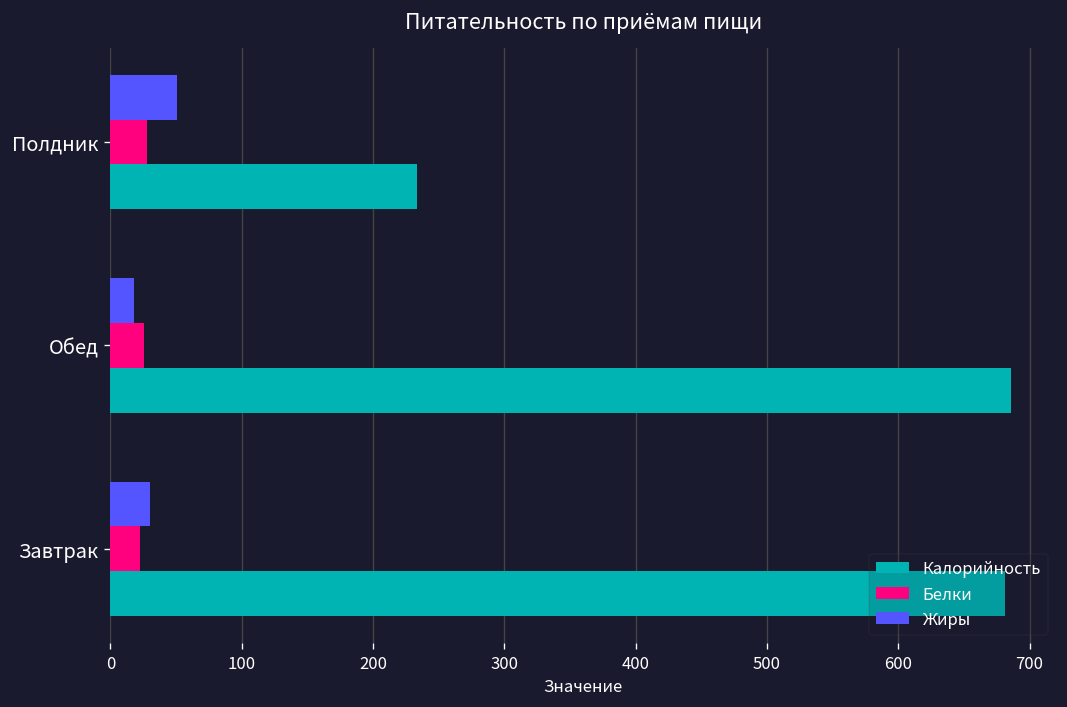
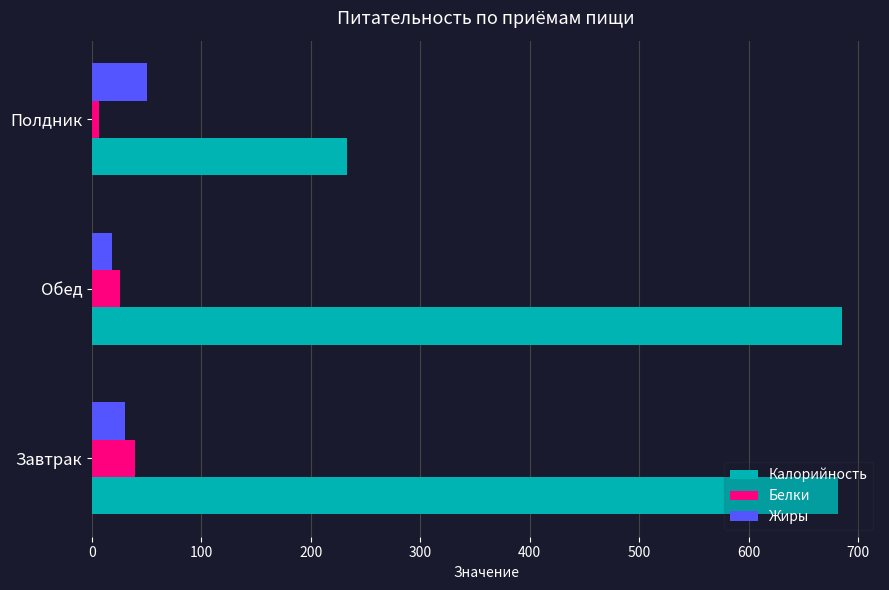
Белки, Полдник: 28 -> 6
Белки, Завтрак: 23 -> 40
